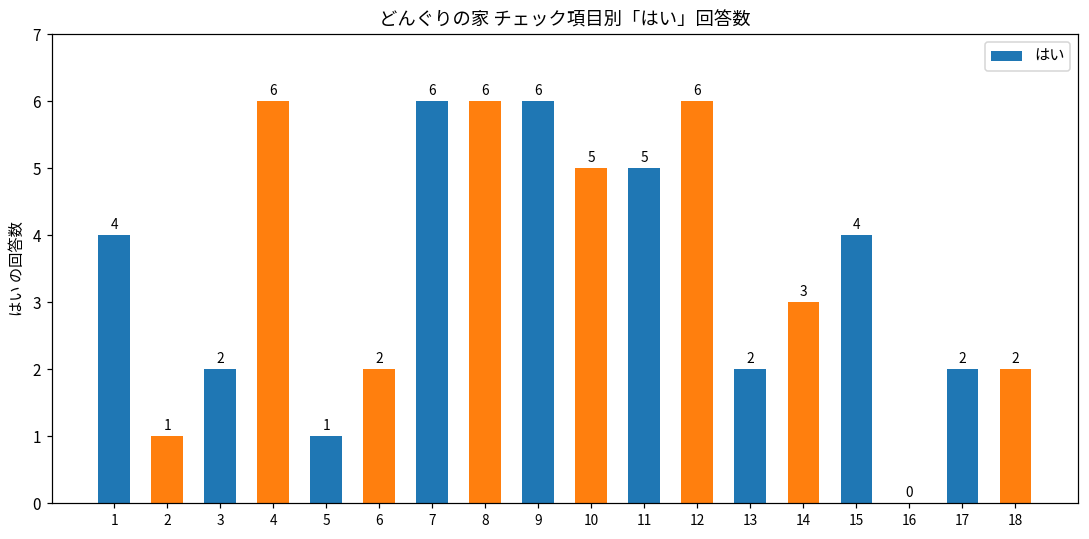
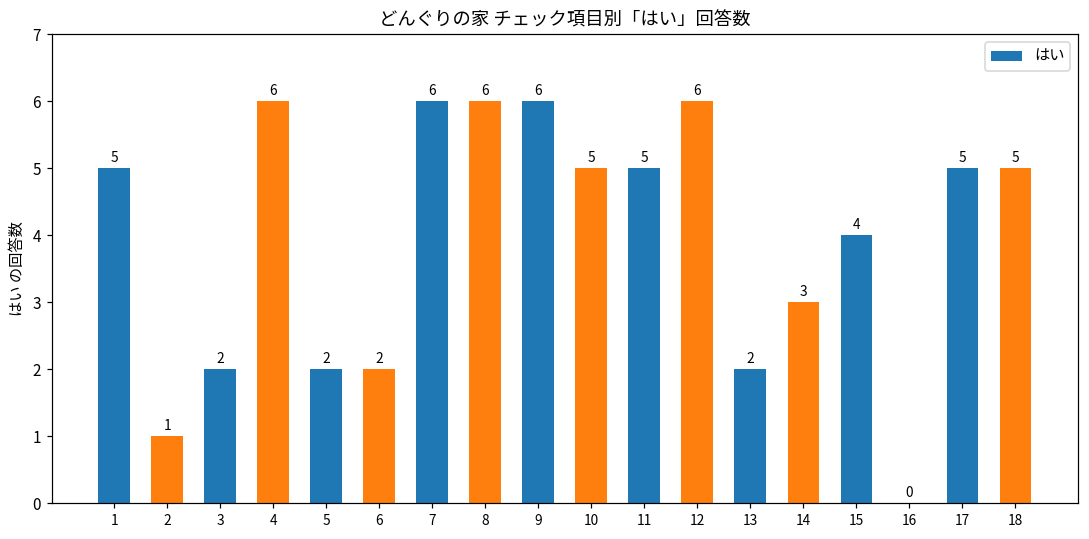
1: 4 -> 5
5: 1 -> 2
17: 2 -> 5
18: 2 -> 5
